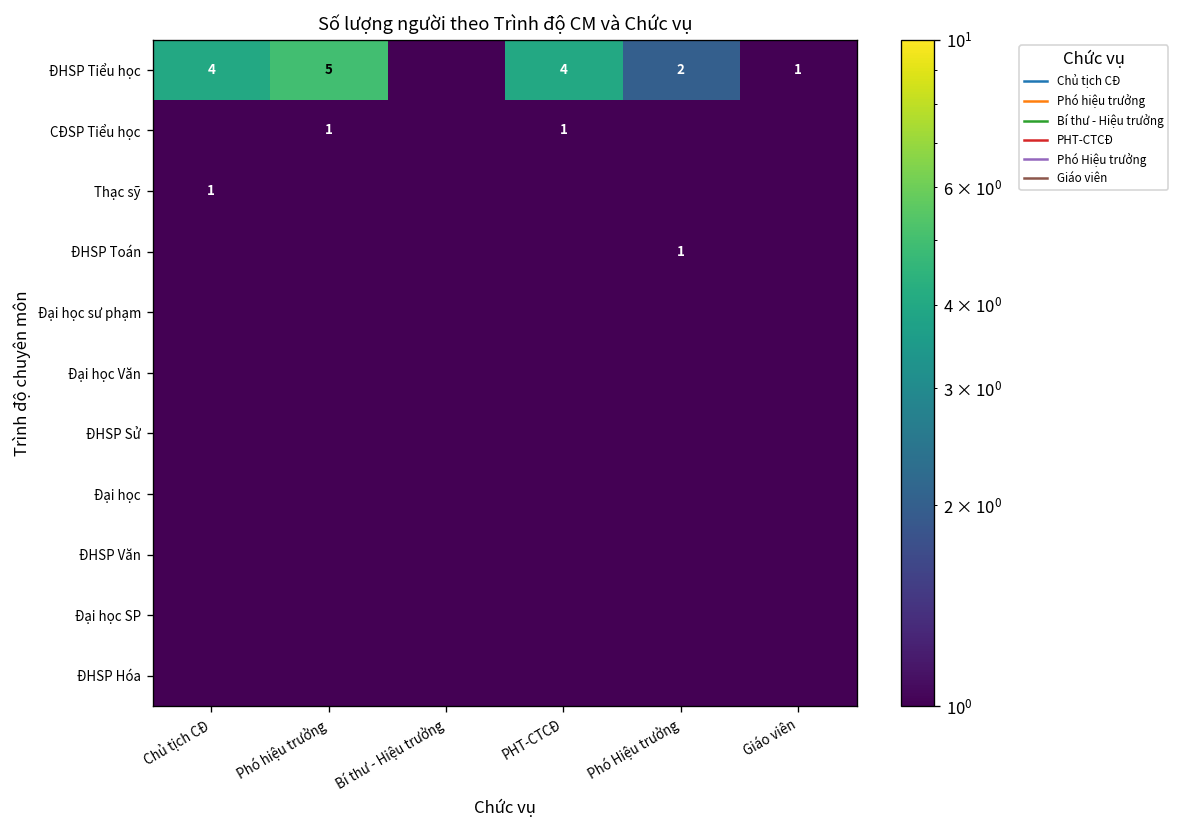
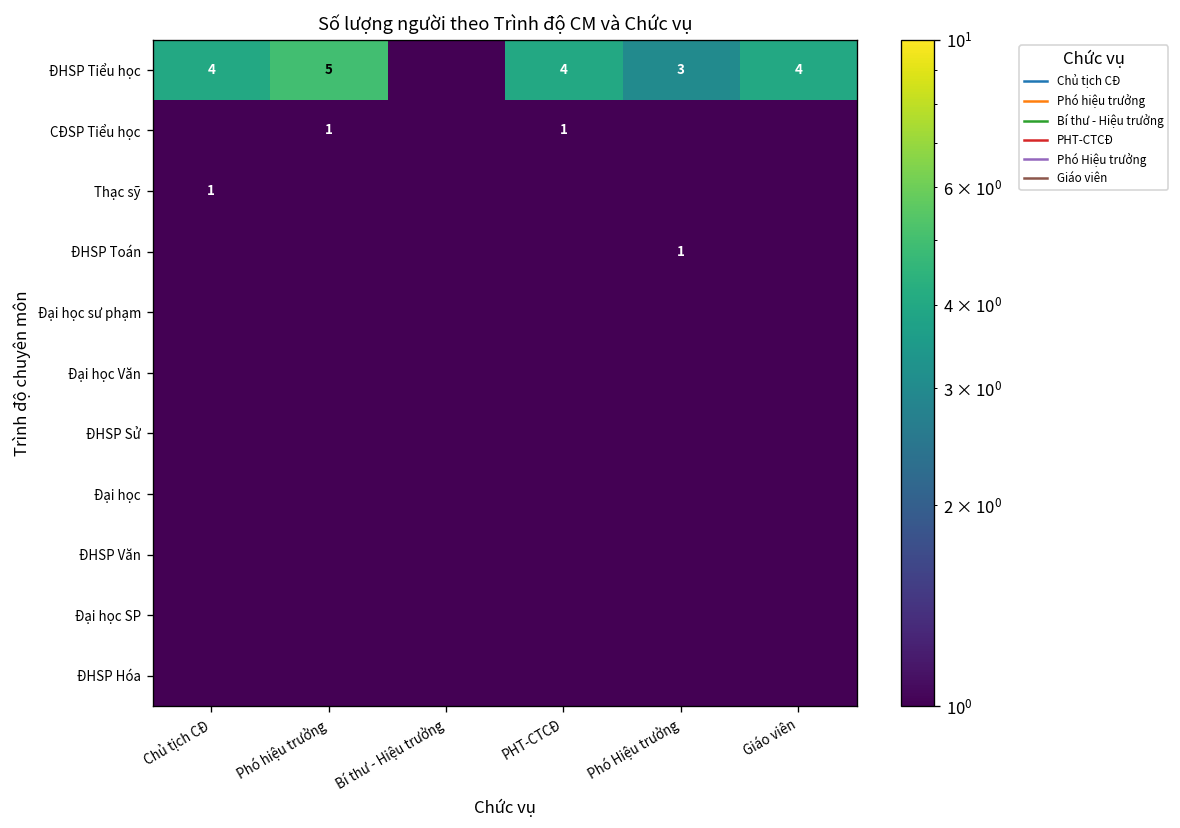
ĐHSP Tiểu học, Phó Hiệu trưởng: 2 -> 3
ĐHSP Tiểu học, Giáo viên: 1 -> 4
